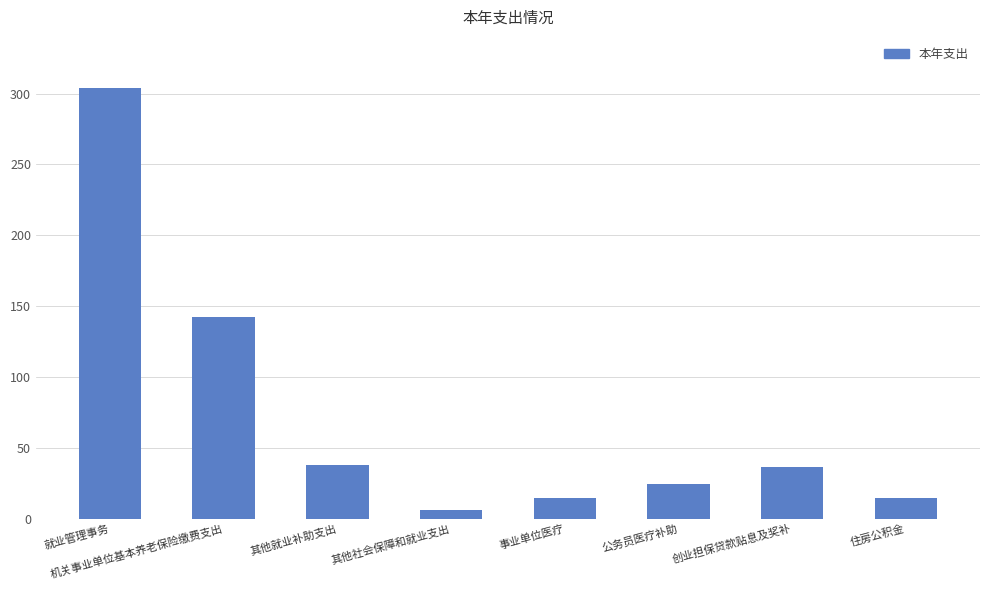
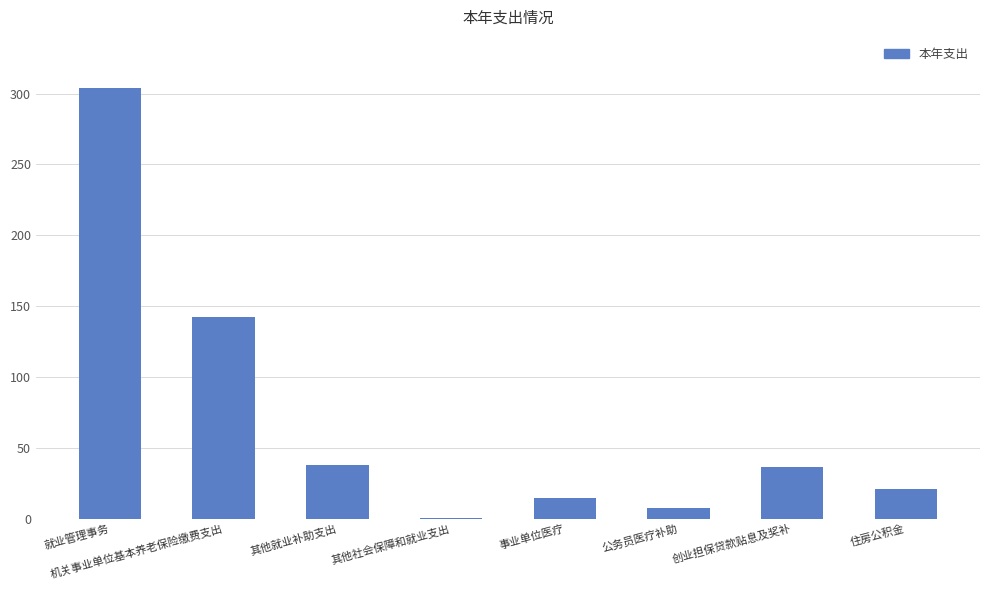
其他社会保障和就业支出: 6 -> 0
公务员医疗补助: 24 -> 7
住房公积金: 15 -> 21
